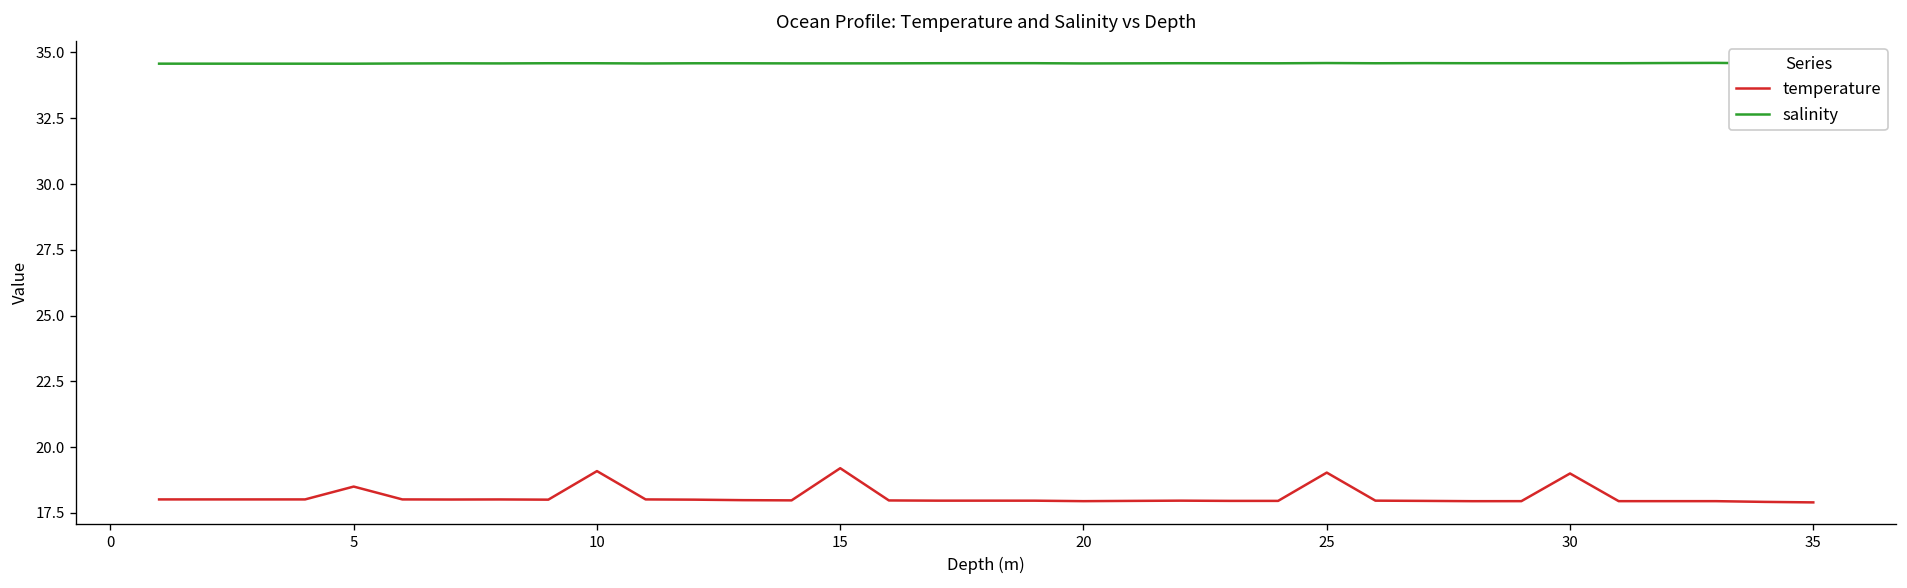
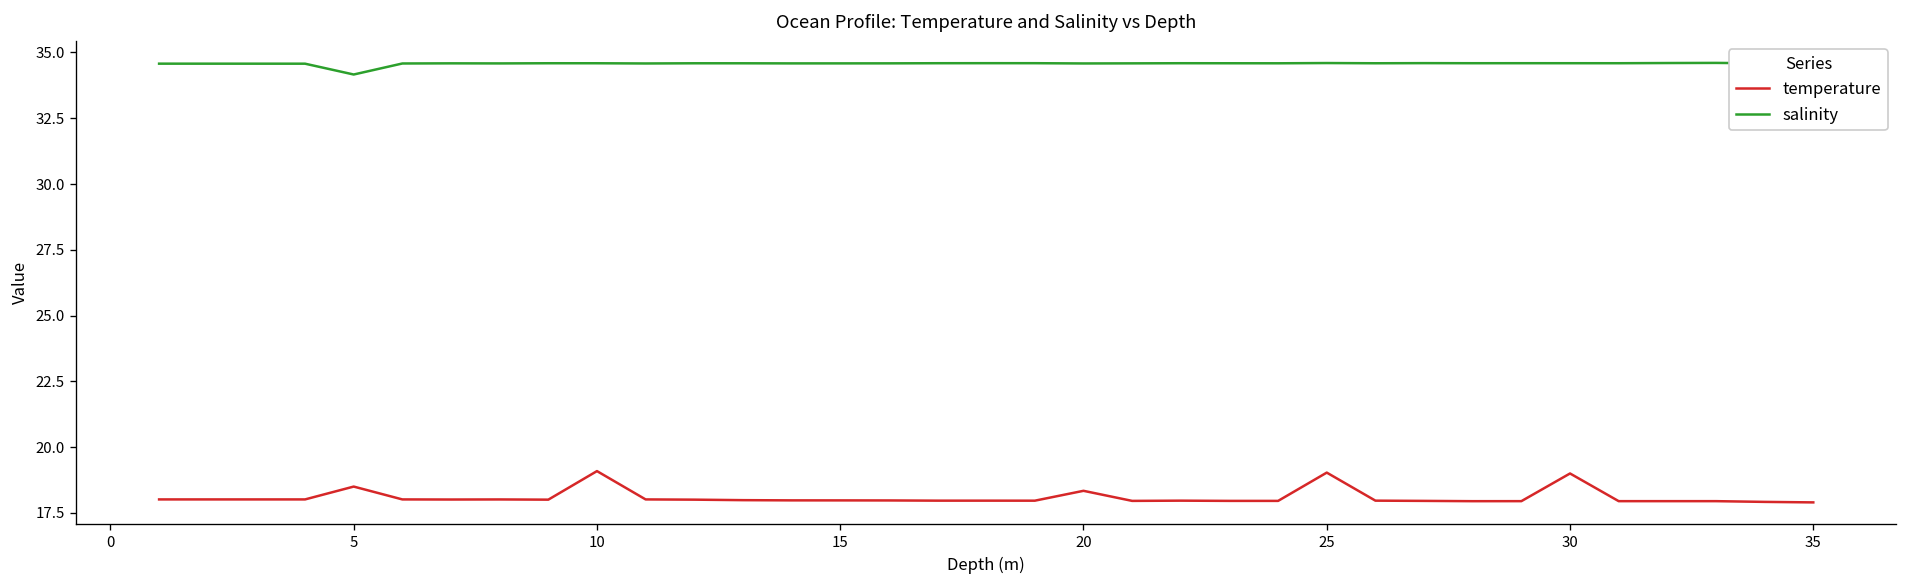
salinity, 5: 34.6 -> 34.2
temperature, 15: 19.2 -> 18.0
temperature, 20: 17.9 -> 18.3
